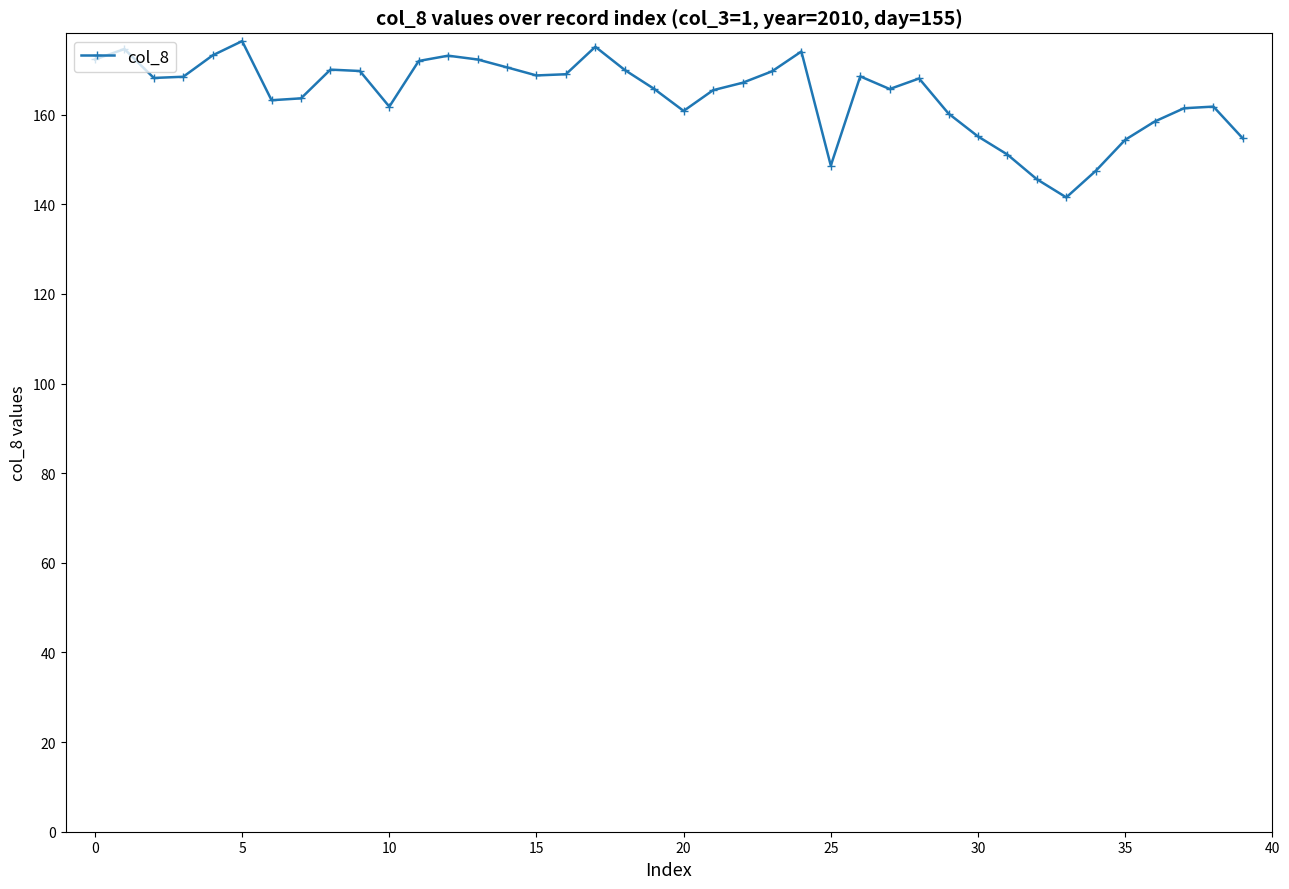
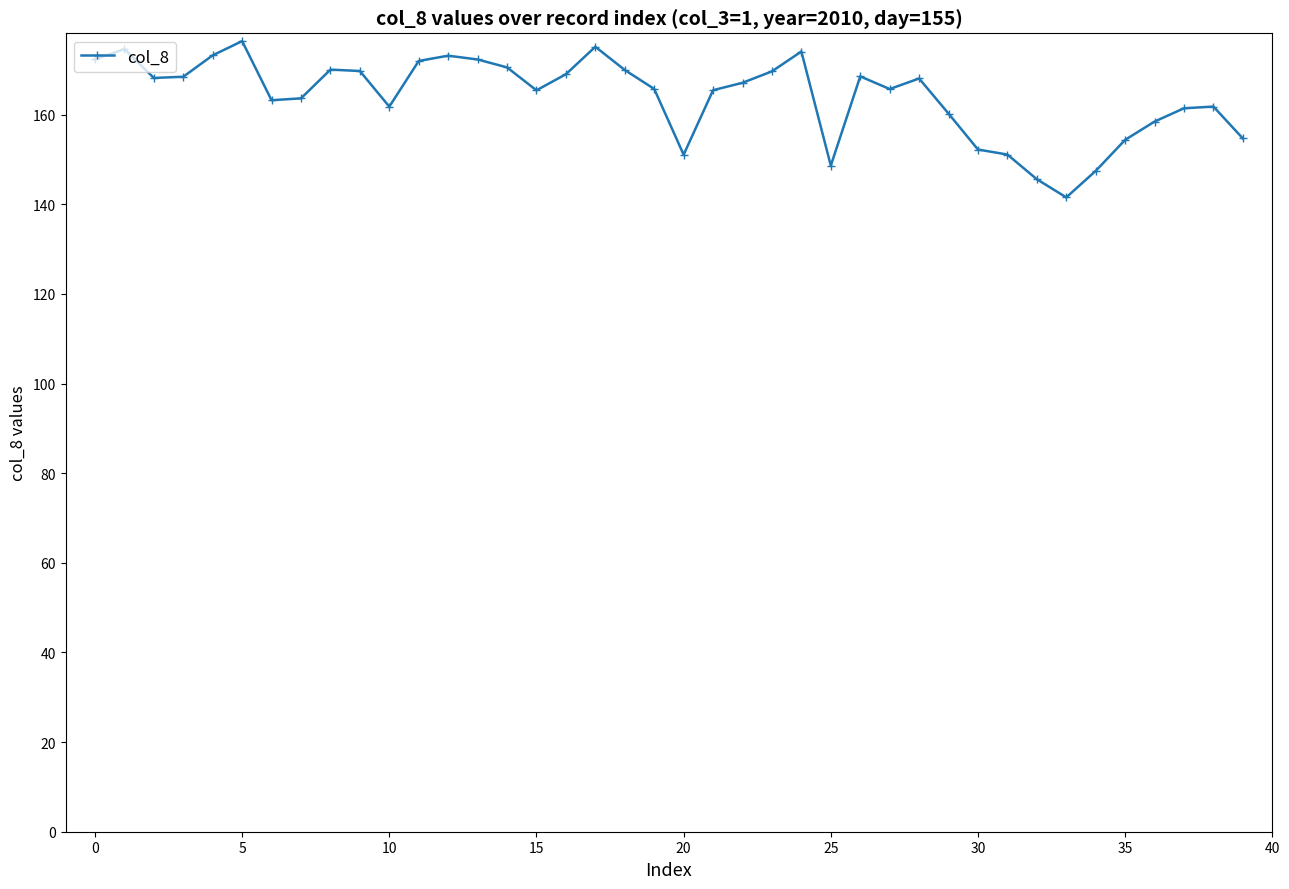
15: 169 -> 165
20: 161 -> 151
30: 155 -> 152
